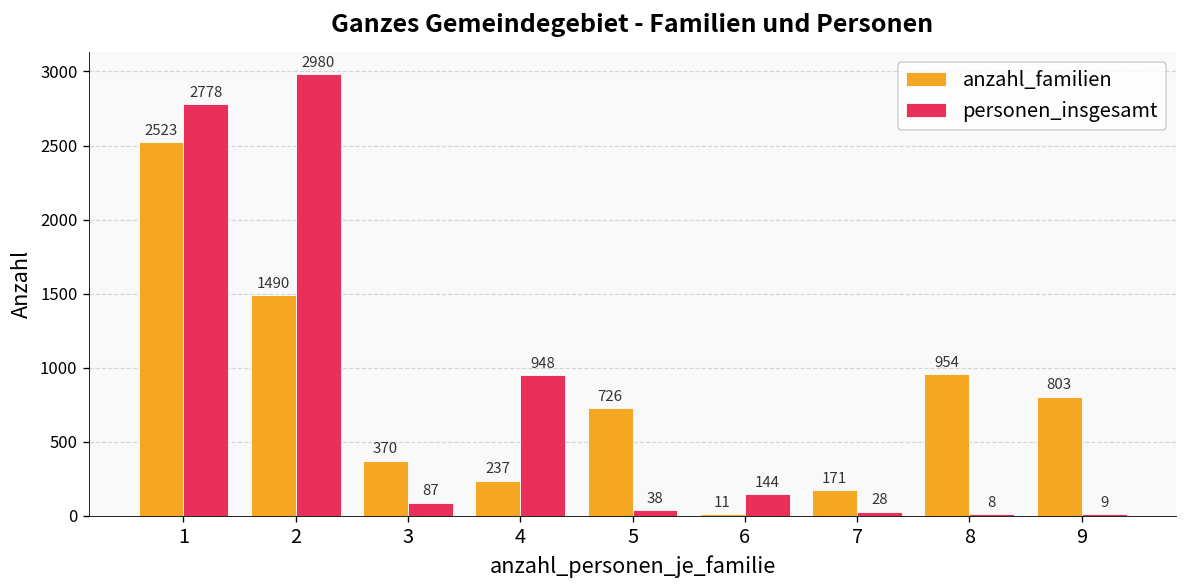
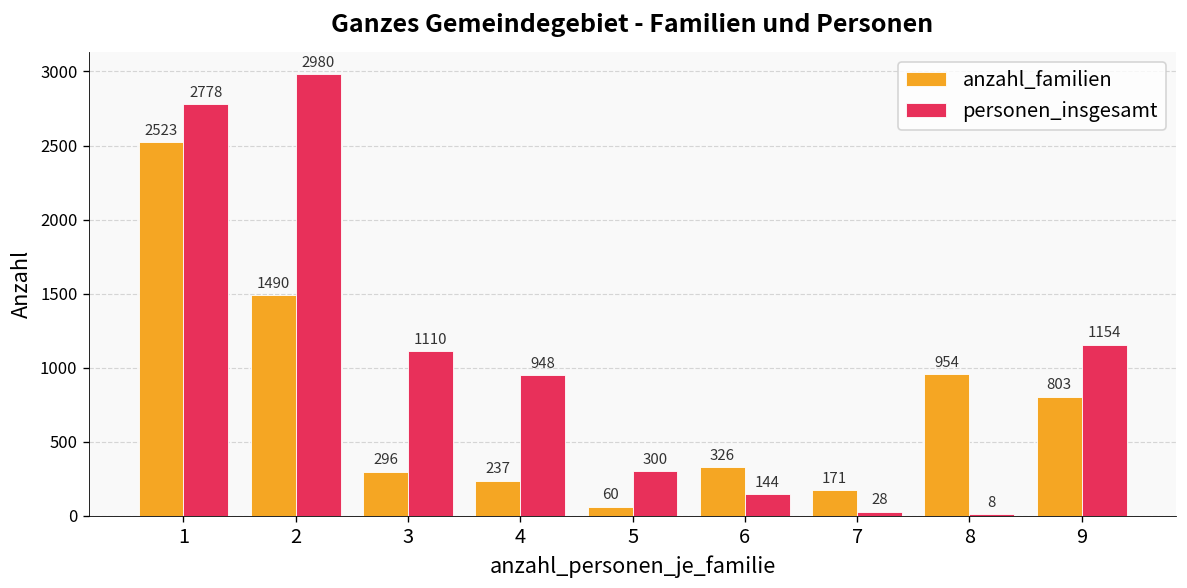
anzahl_familien, 3: 370 -> 296
personen_insgesamt, 3: 87 -> 1110
anzahl_familien, 5: 726 -> 60
personen_insgesamt, 5: 38 -> 300
anzahl_familien, 6: 11 -> 326
personen_insgesamt, 9: 9 -> 1154
